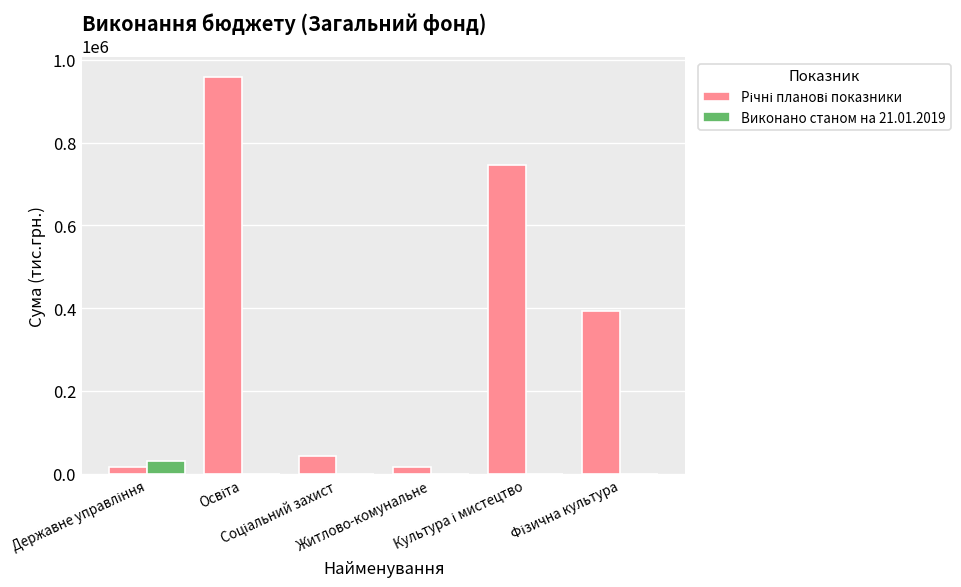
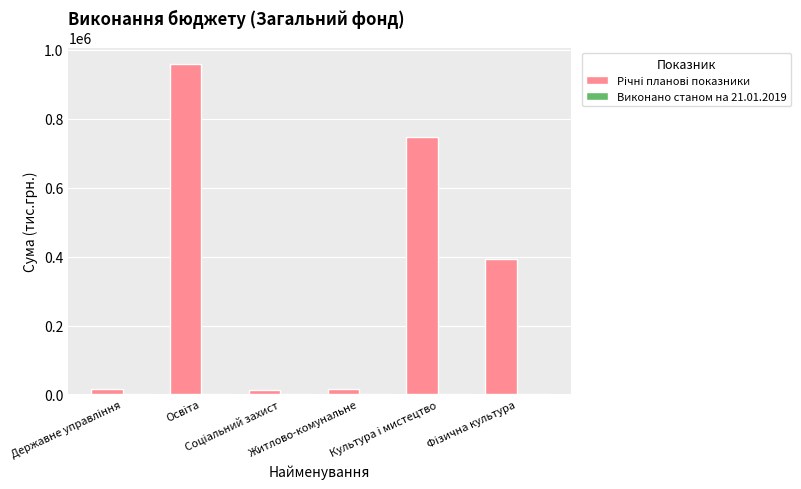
Виконано станом на 21.01.2019, Державне управління: 30000 -> 0
Річні планові показники, Соціальний захист: 40000 -> 10000
